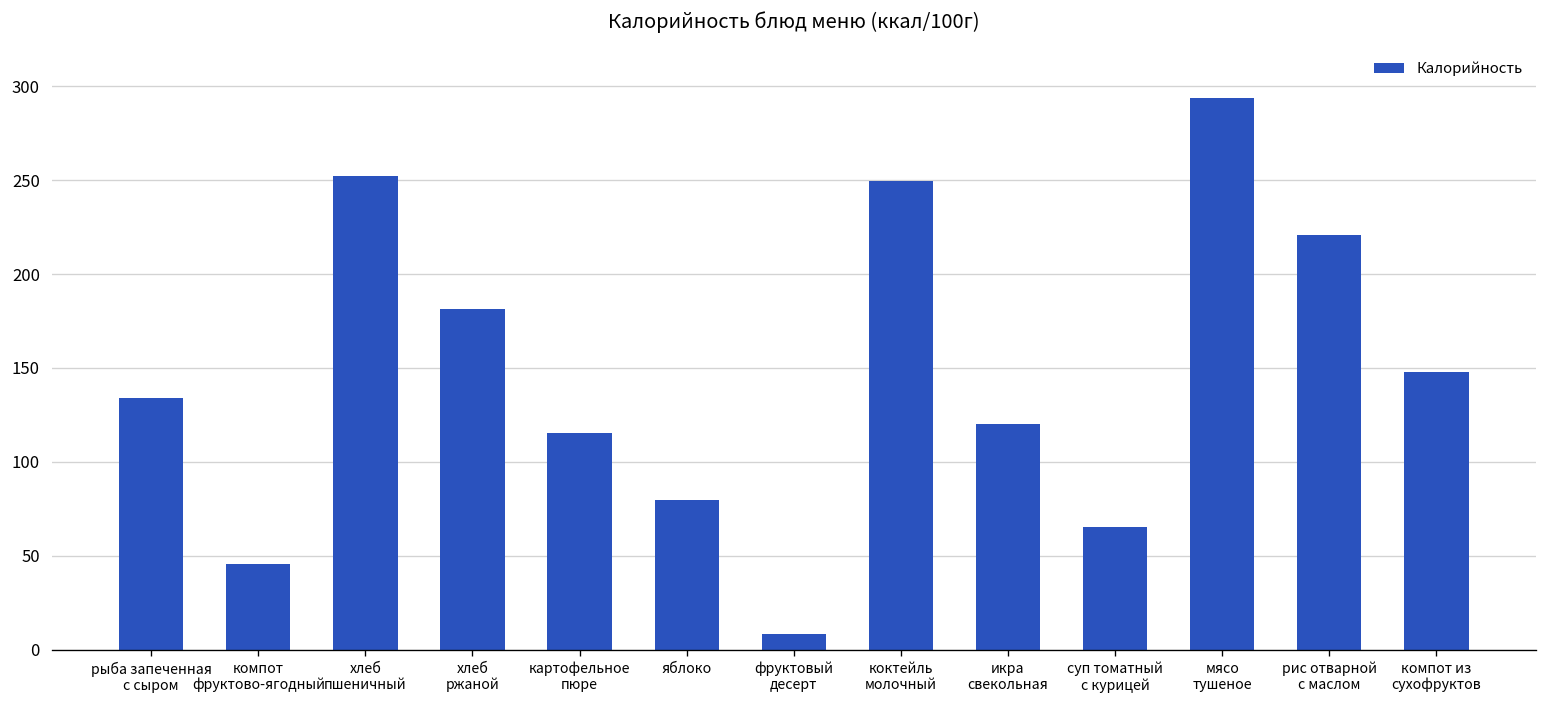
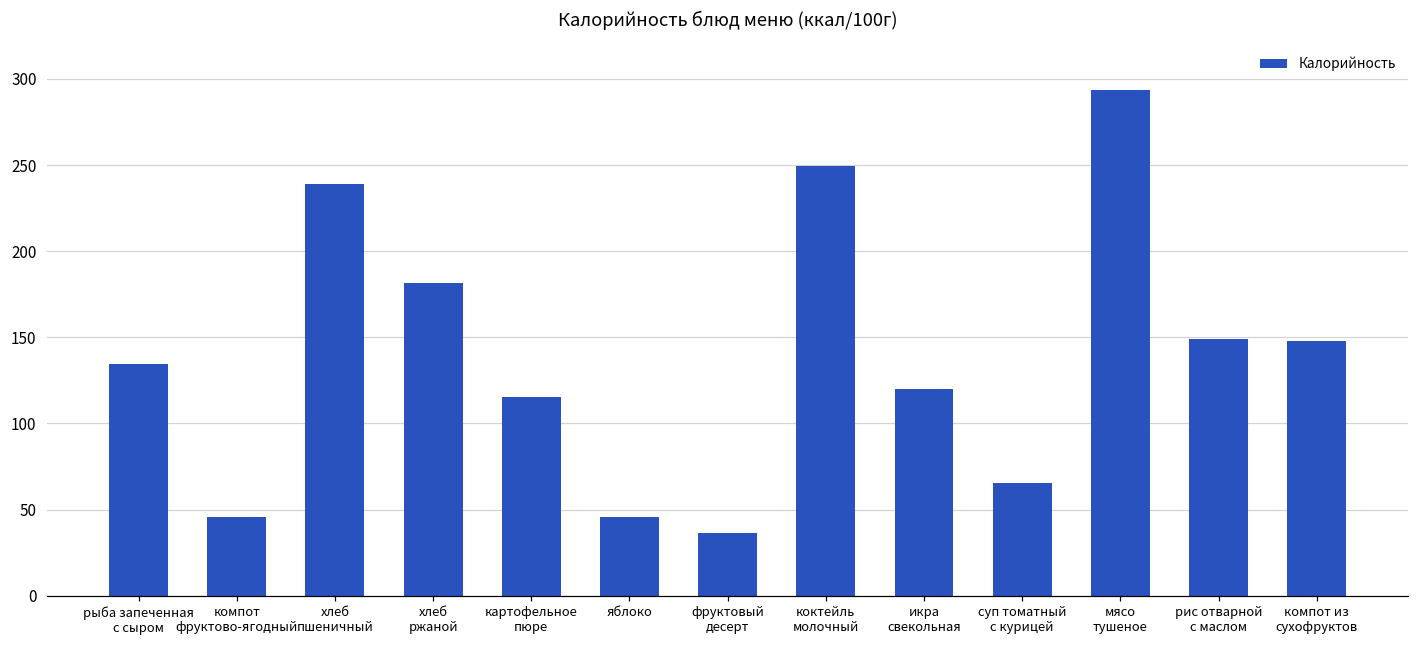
хлеб пшеничный: 252 -> 239
яблоко: 80 -> 46
фруктовый десерт: 9 -> 37
рис отварной с маслом: 221 -> 149
